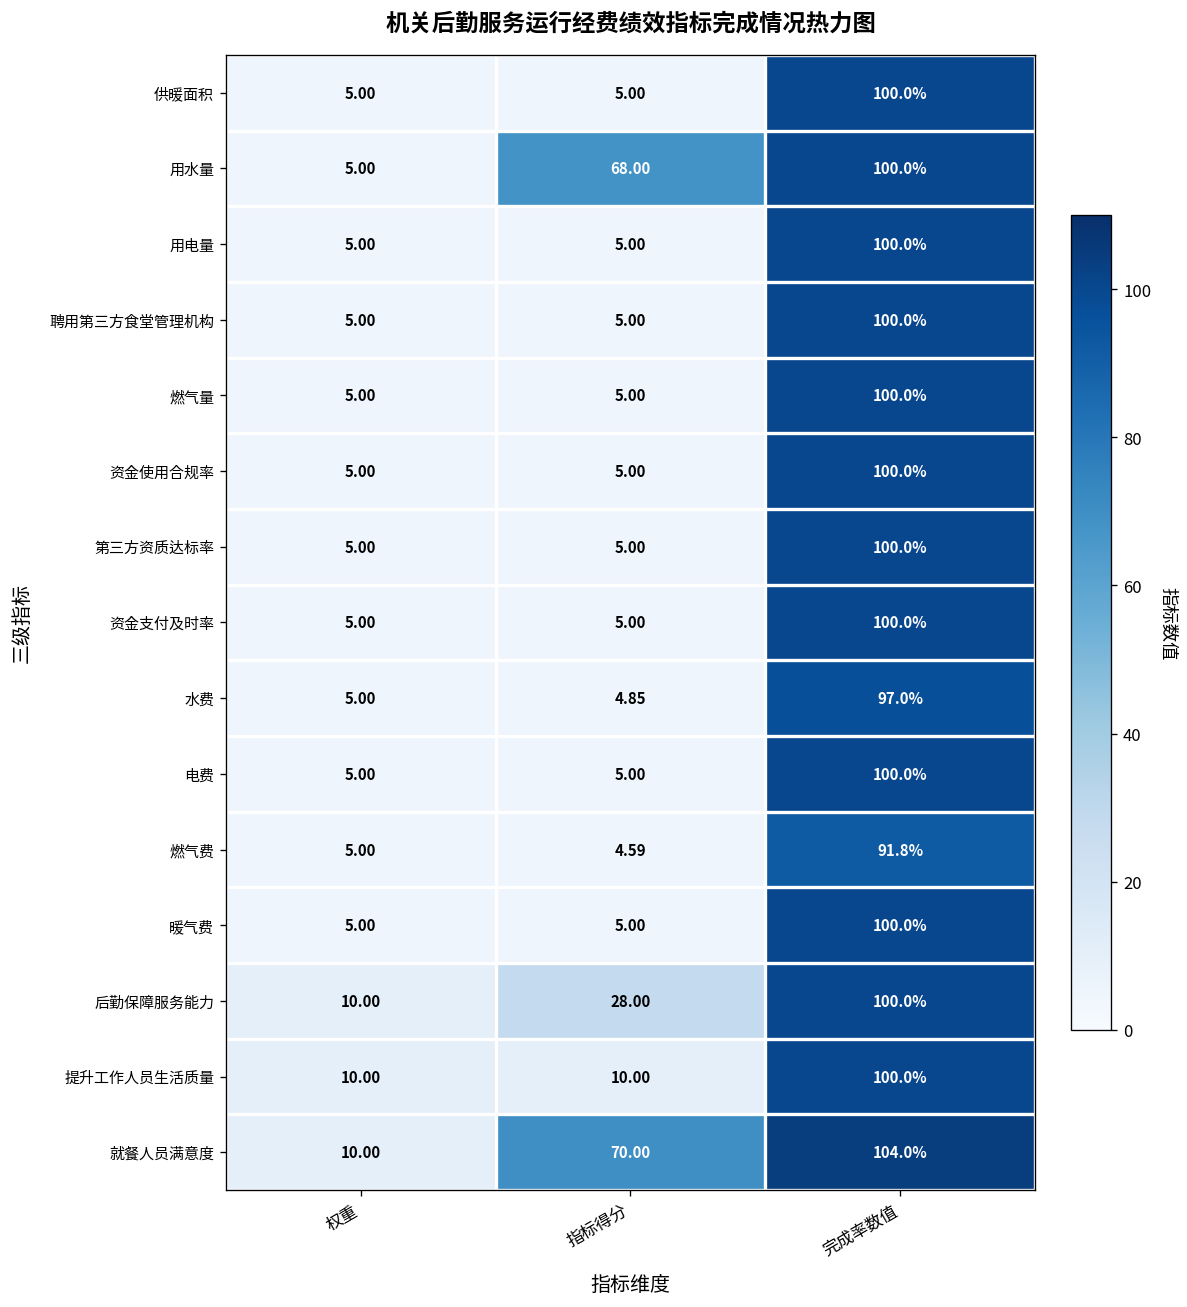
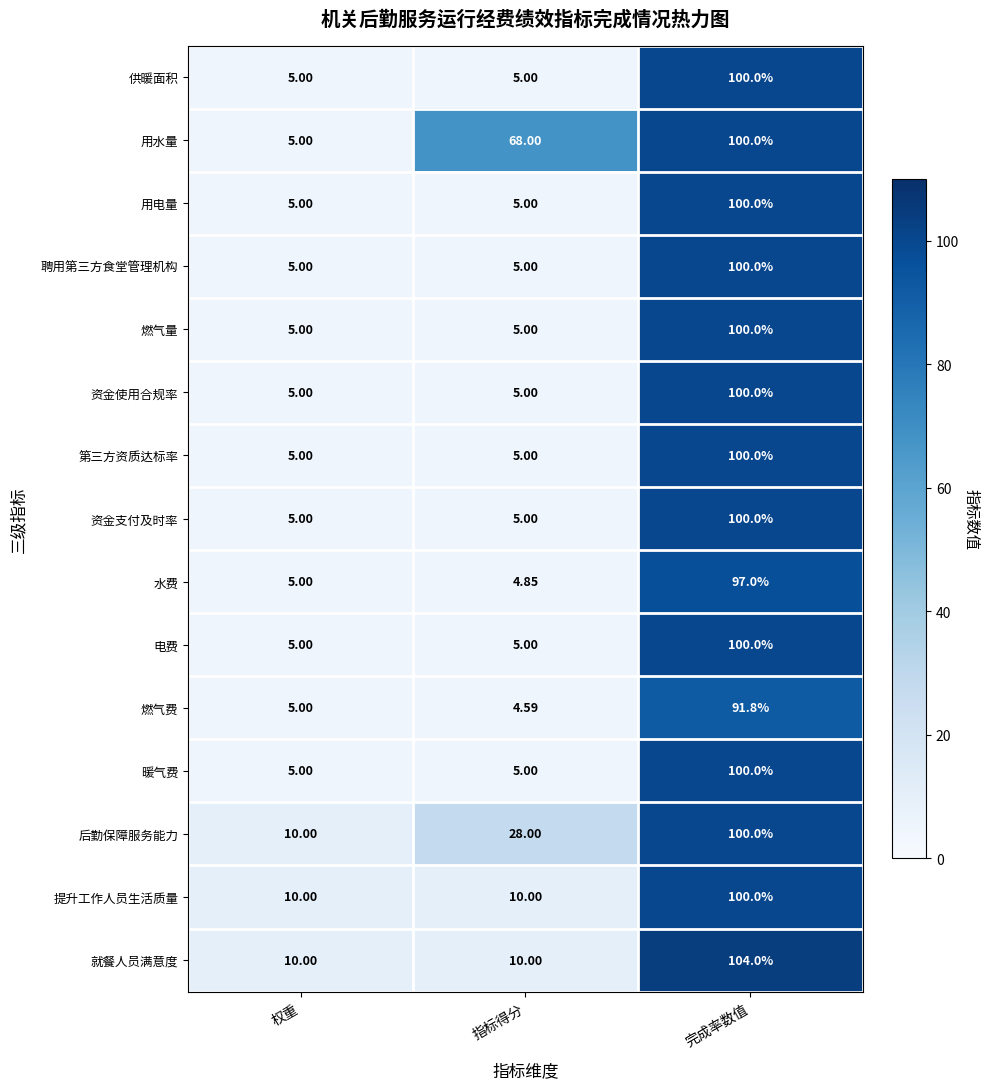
就餐人员满意度, 指标得分: 70.00 -> 10.00
